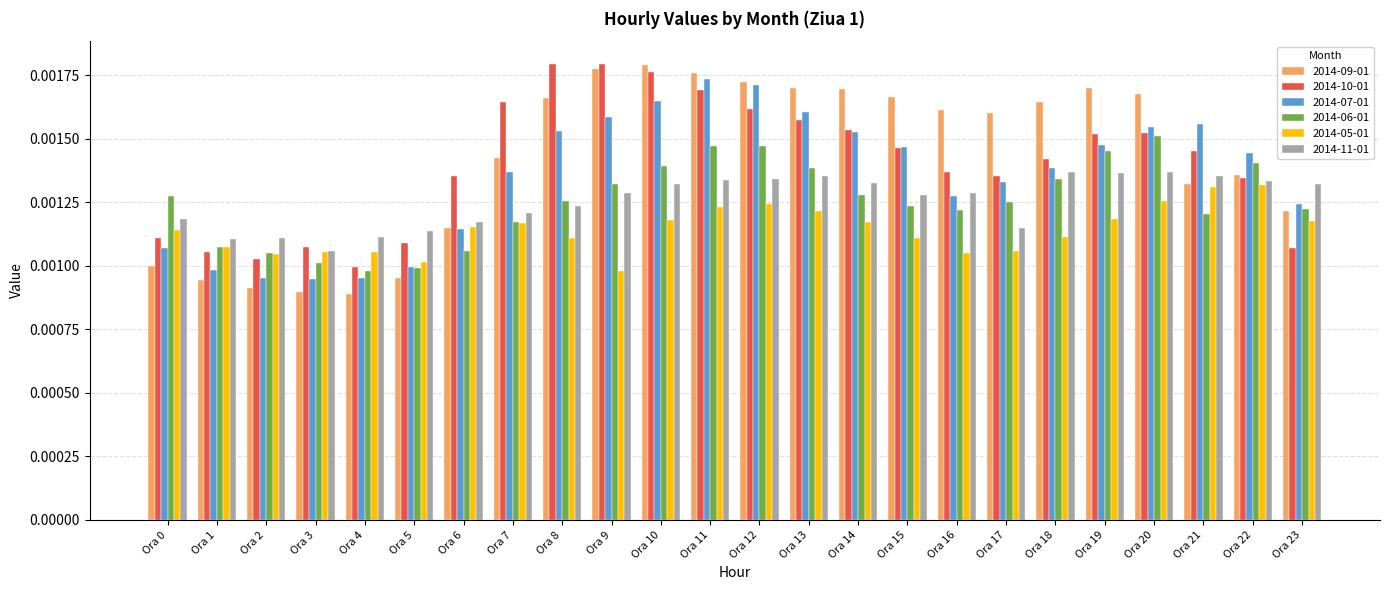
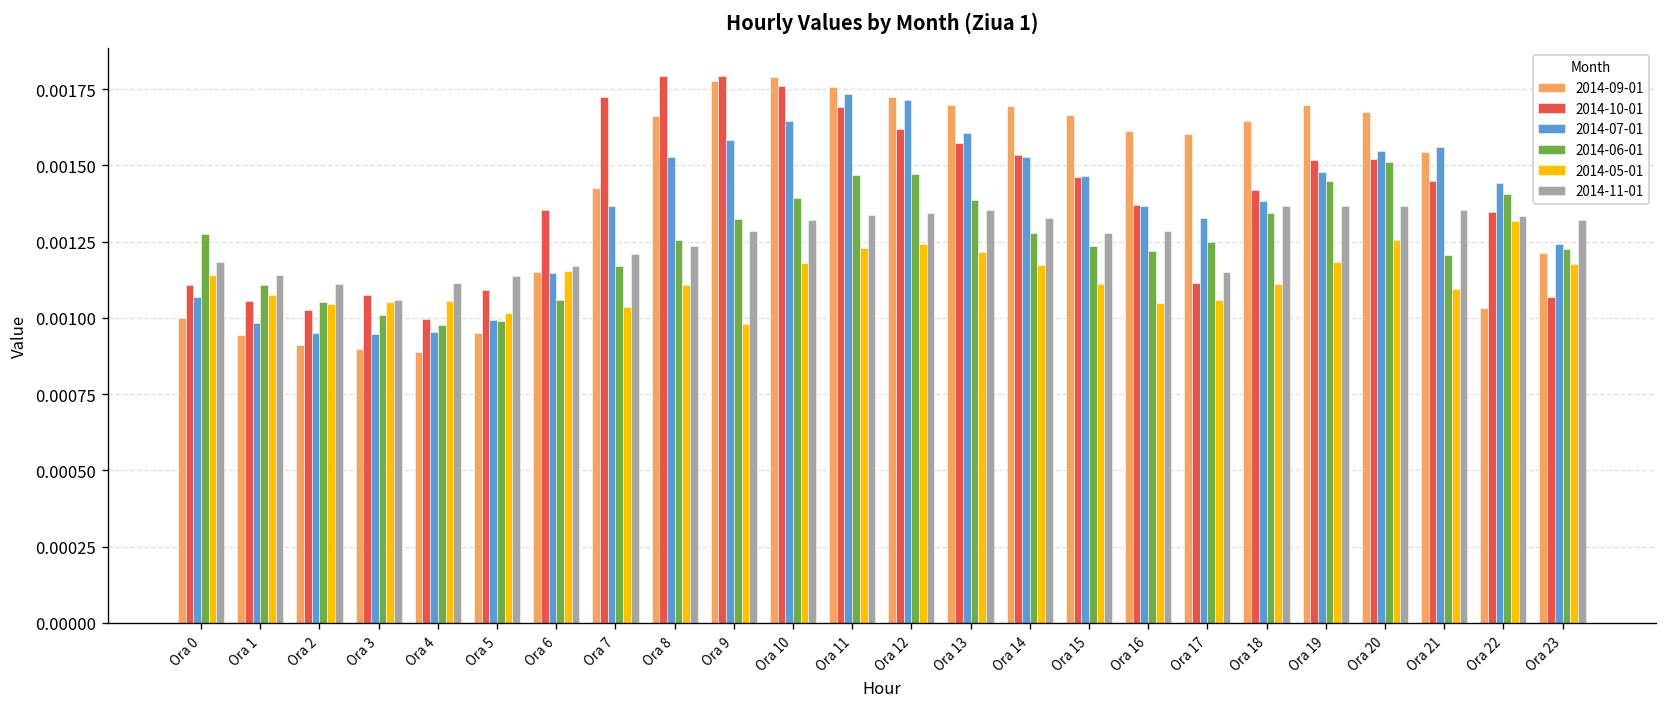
2014-06-01, Ora 1: 0.00108 -> 0.00111
2014-11-01, Ora 1: 0.00111 -> 0.00114
2014-10-01, Ora 7: 0.00164 -> 0.00173
2014-05-01, Ora 7: 0.00117 -> 0.00104
2014-07-01, Ora 16: 0.00128 -> 0.00137
2014-10-01, Ora 17: 0.00135 -> 0.00112
2014-09-01, Ora 21: 0.00132 -> 0.00154
2014-05-01, Ora 21: 0.00131 -> 0.00109
2014-09-01, Ora 22: 0.00136 -> 0.00103
